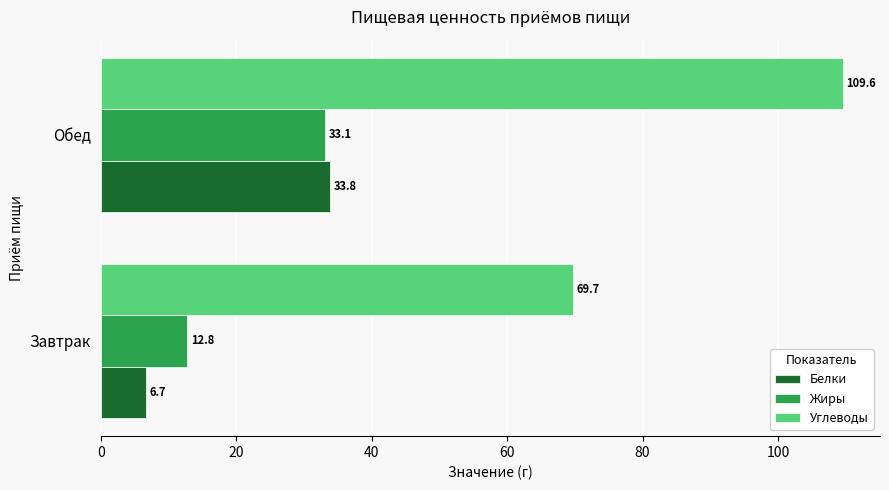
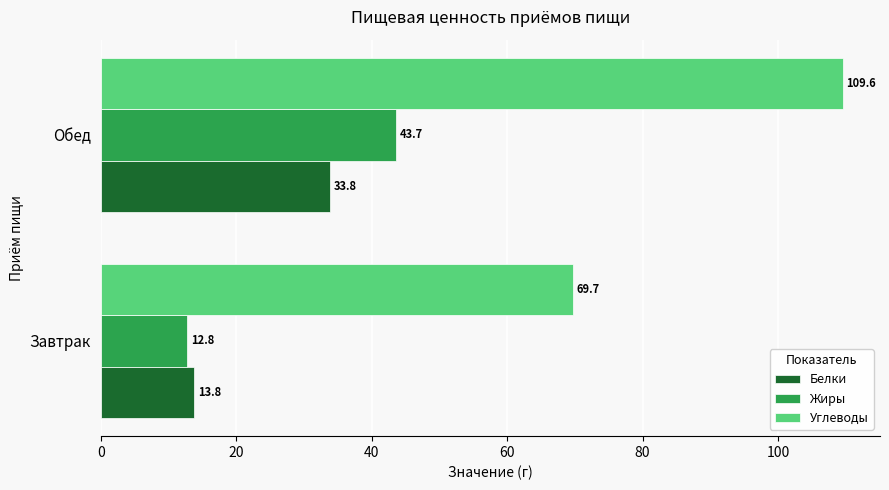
Жиры, Обед: 33.1 -> 43.7
Белки, Завтрак: 6.7 -> 13.8
